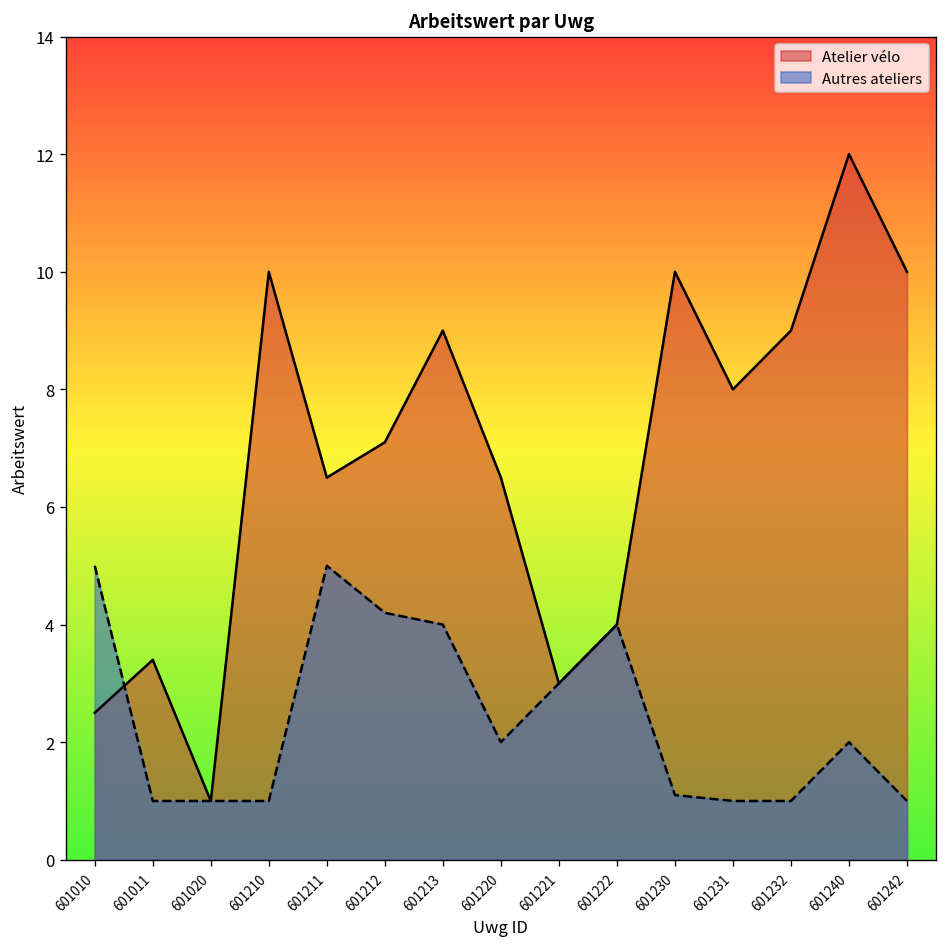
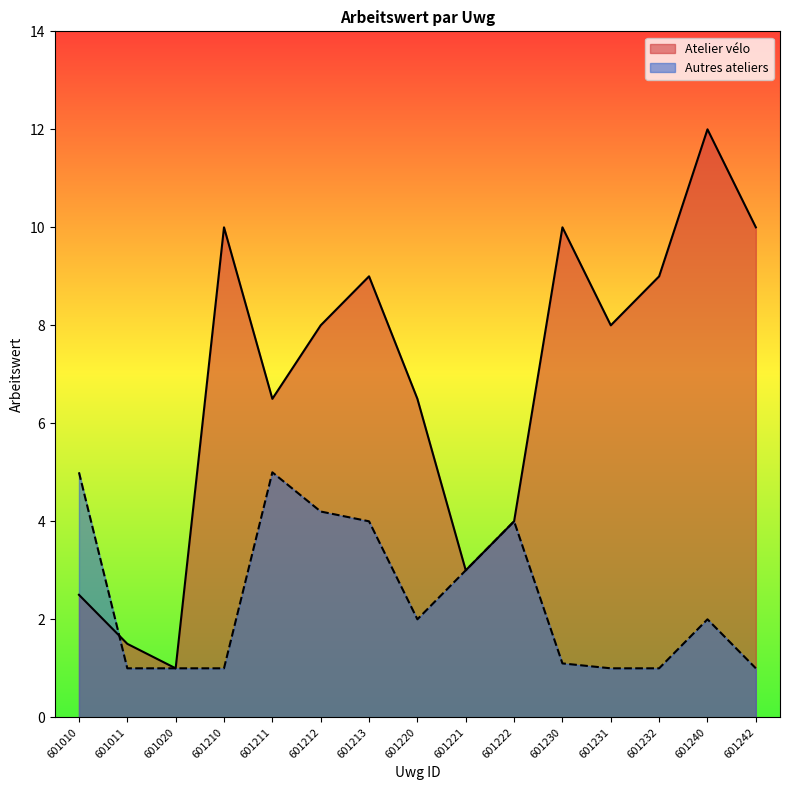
Atelier vélo, 601011: 3.4 -> 1.5
Atelier vélo, 601212: 7.1 -> 8.0
